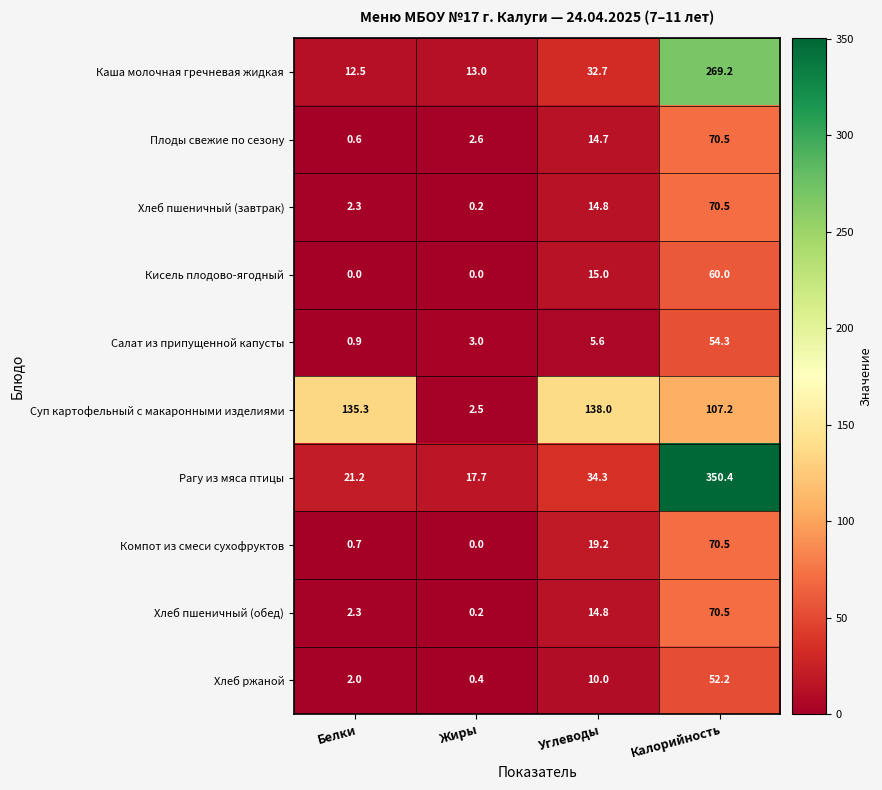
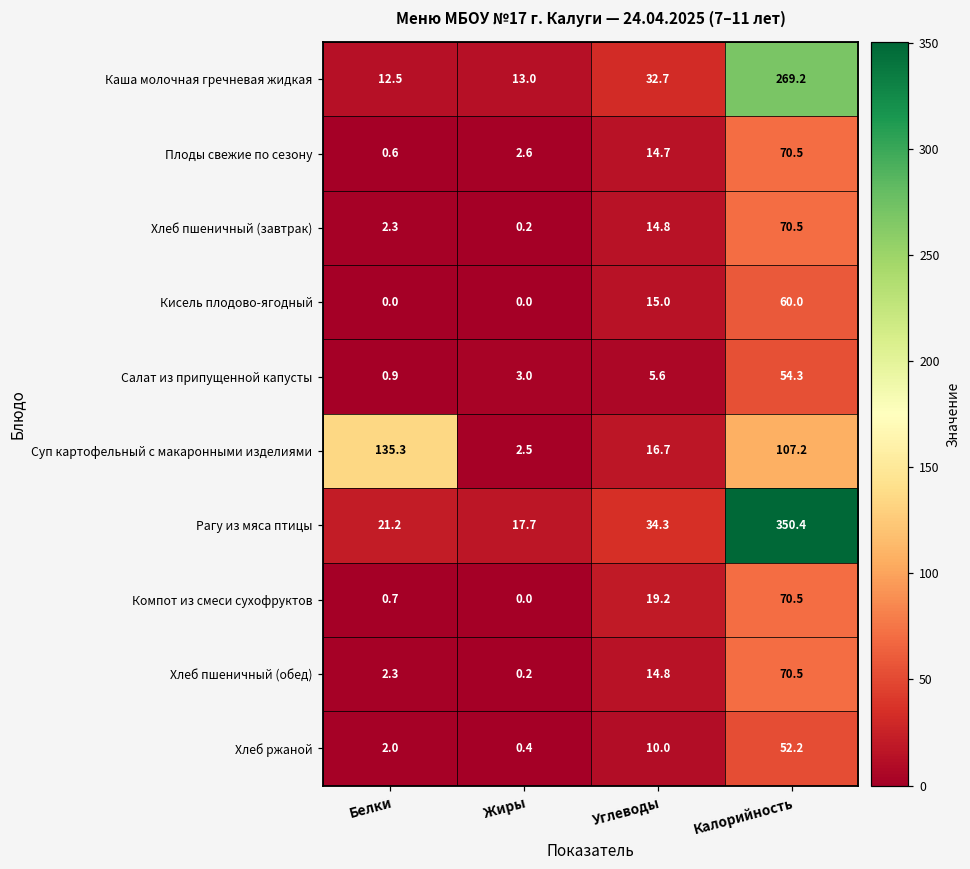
Суп картофельный с макаронными изделиями, Углеводы: 138.0 -> 16.7
